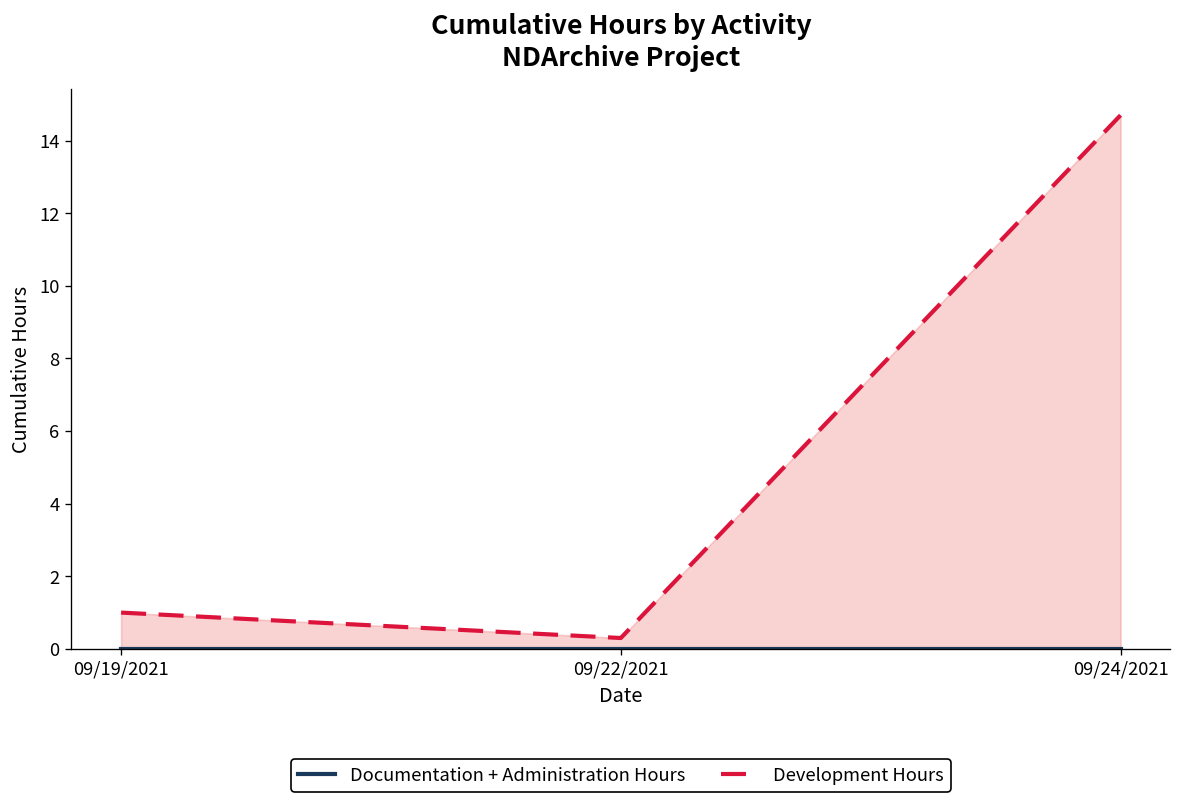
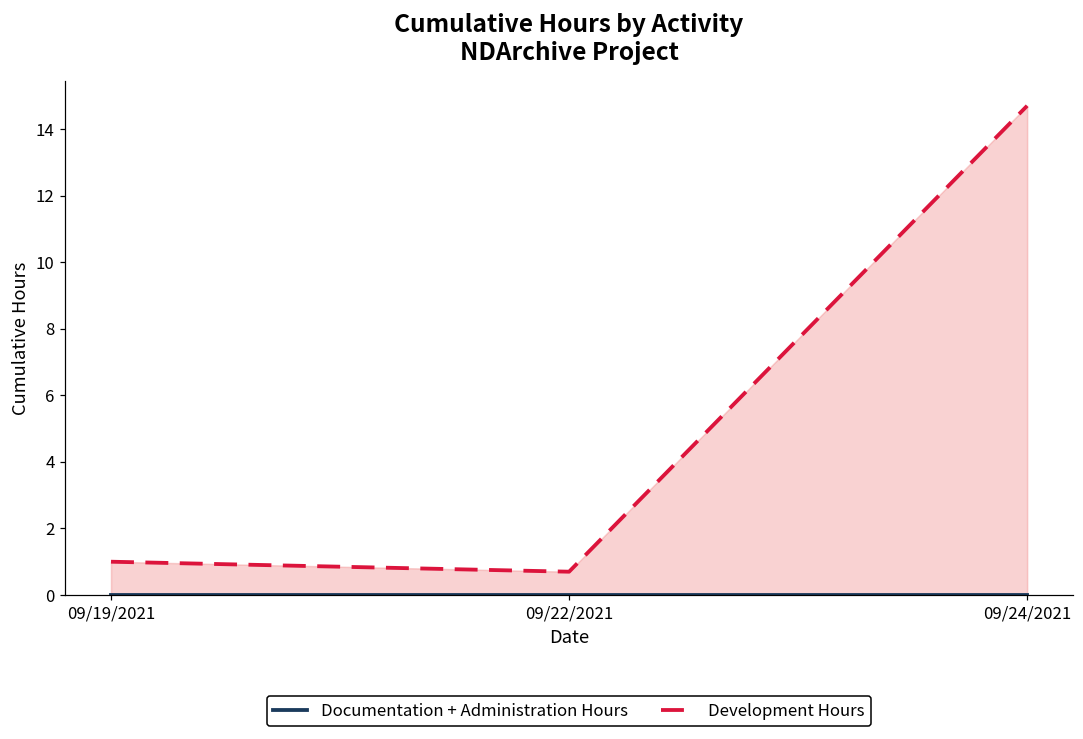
Development Hours, 09/22/2021: 0.3 -> 0.7
